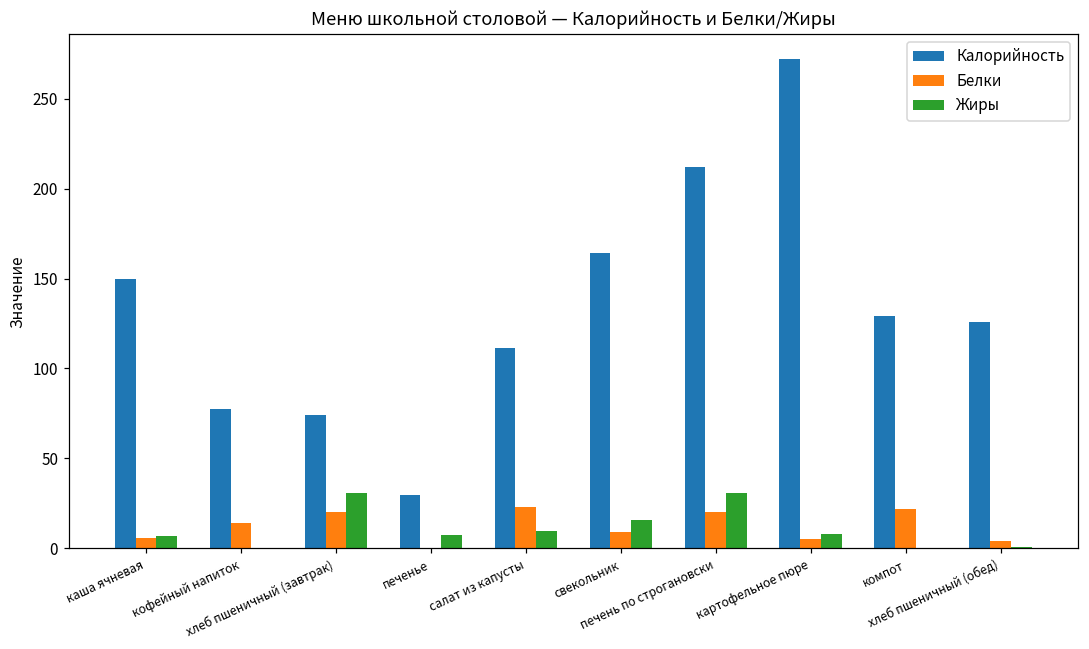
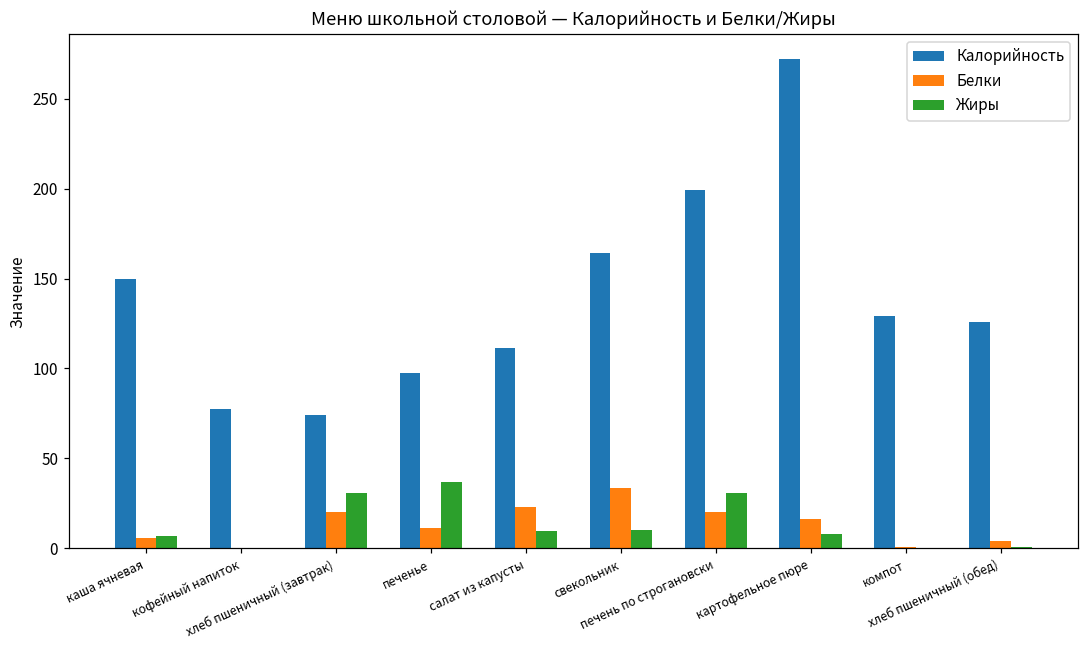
Белки, кофейный напиток: 14 -> 0
Калорийность, печенье: 29 -> 98
Белки, печенье: 0 -> 12
Жиры, печенье: 7 -> 37
Белки, свекольник: 9 -> 34
Жиры, свекольник: 16 -> 10
Калорийность, печень по строгановски: 212 -> 199
Белки, картофельное пюре: 5 -> 16
Белки, компот: 22 -> 1
